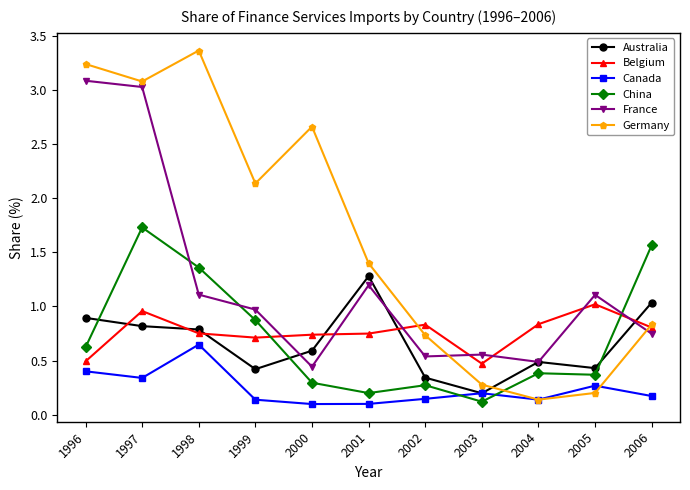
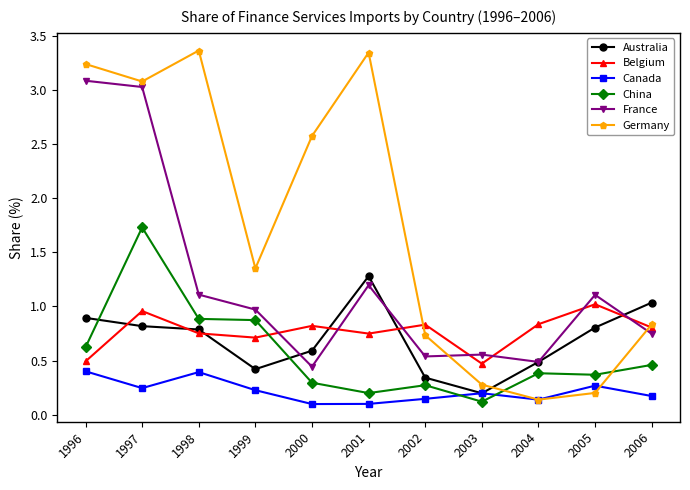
Canada, 1997: 0.34 -> 0.25
Canada, 1998: 0.65 -> 0.39
China, 1998: 1.36 -> 0.89
Canada, 1999: 0.14 -> 0.23
Germany, 1999: 2.14 -> 1.35
Belgium, 2000: 0.74 -> 0.82
Germany, 2000: 2.66 -> 2.57
Germany, 2001: 1.40 -> 3.35
Australia, 2005: 0.43 -> 0.81
China, 2006: 1.57 -> 0.46
